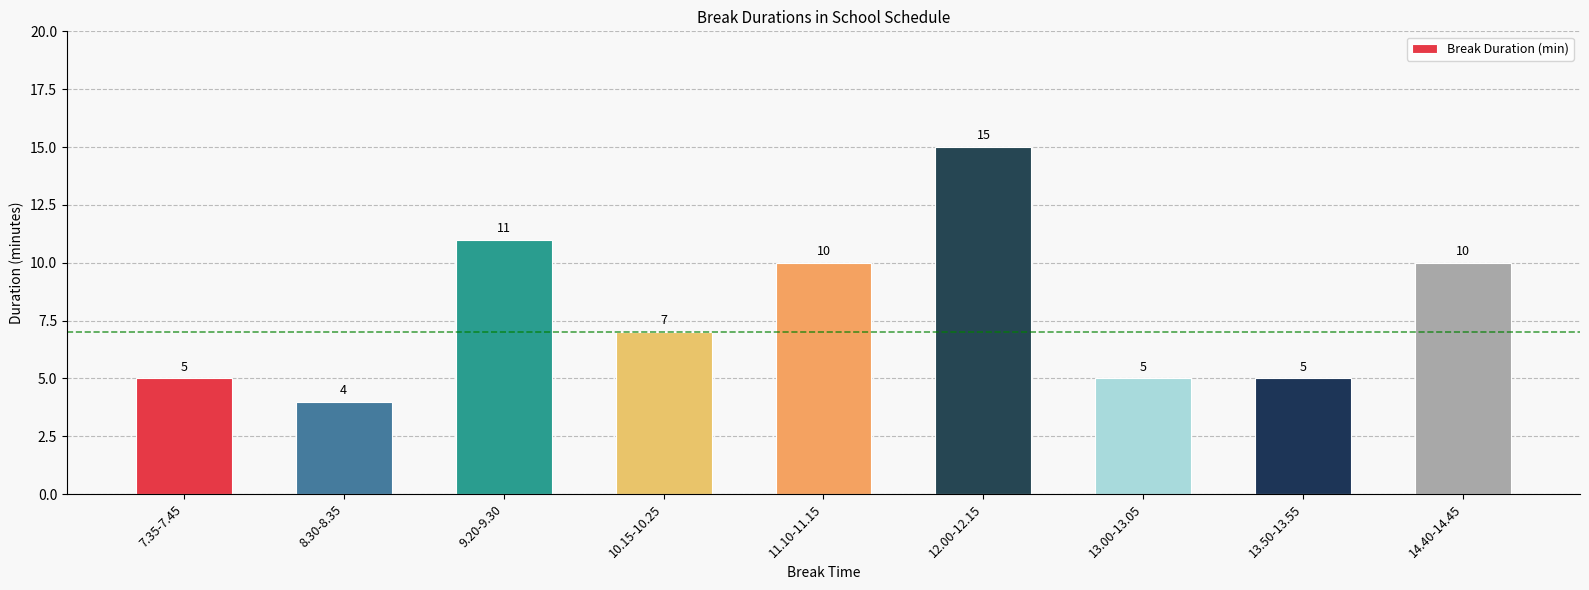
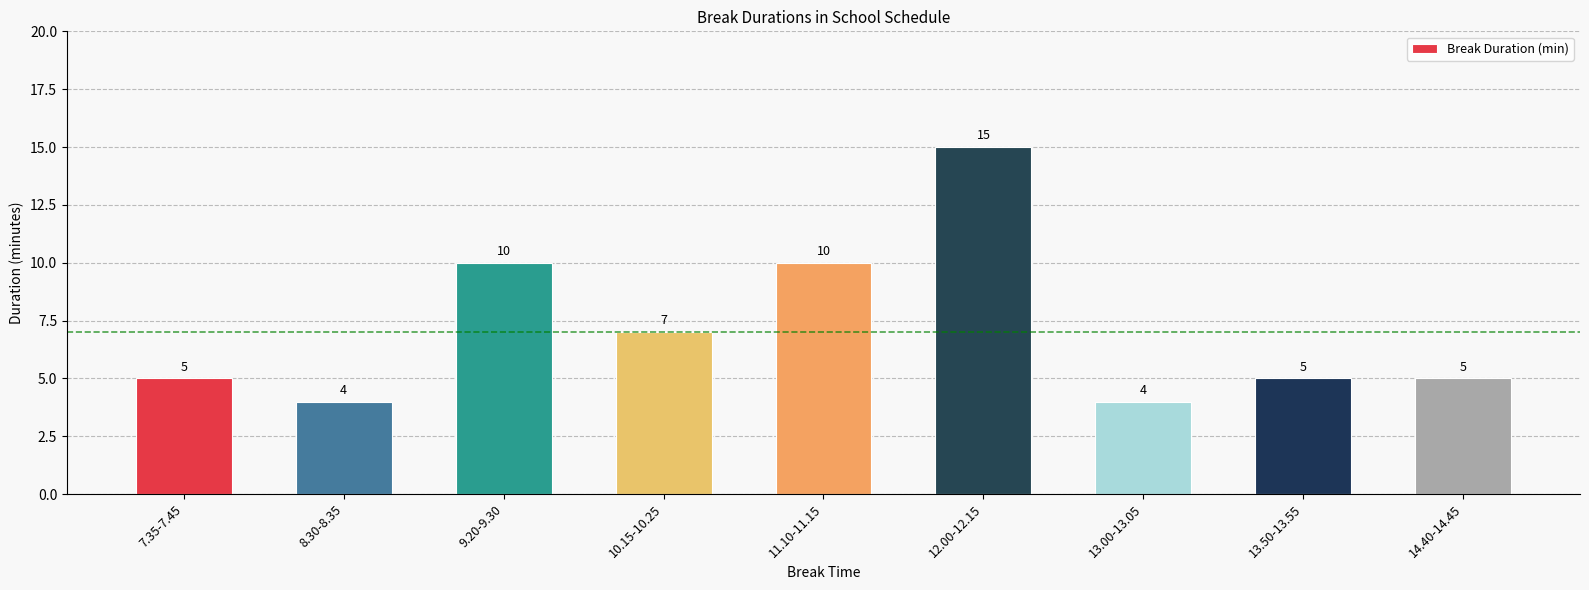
9.20-9.30: 11 -> 10
13.00-13.05: 5 -> 4
14.40-14.45: 10 -> 5
